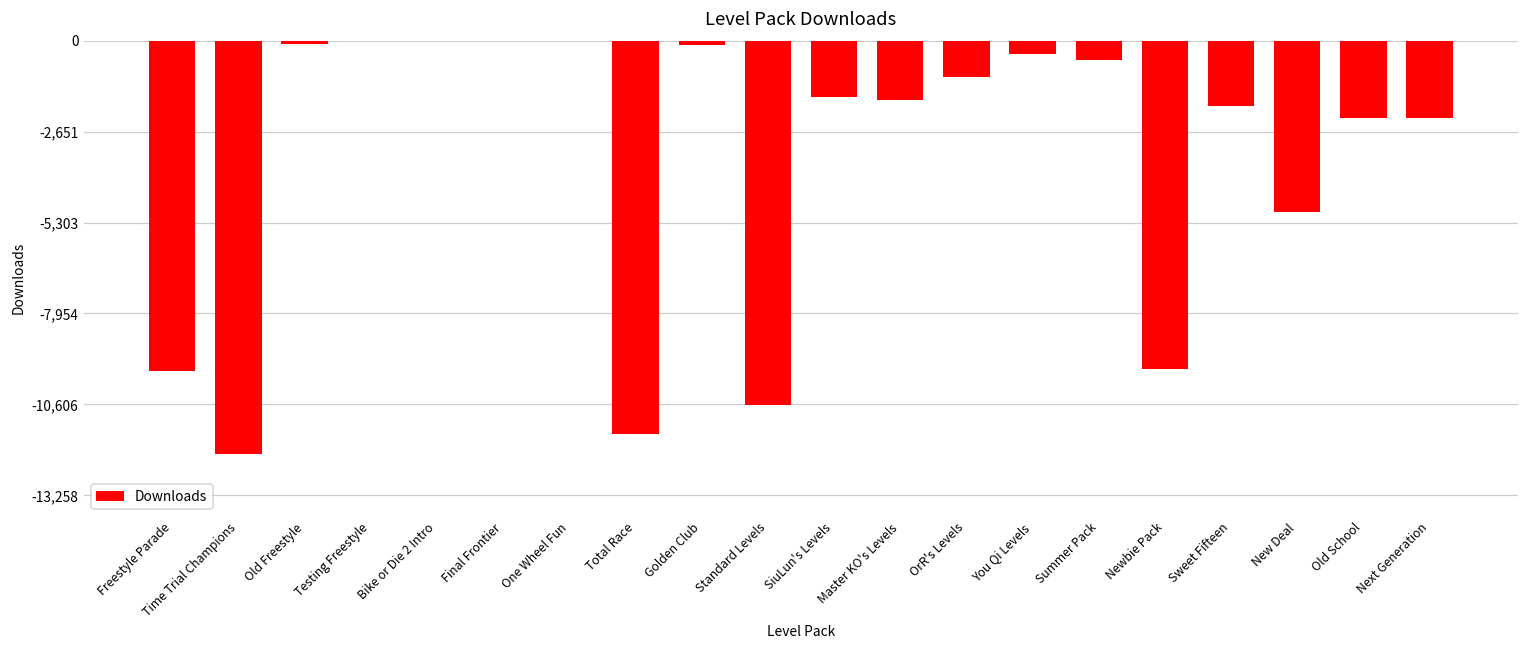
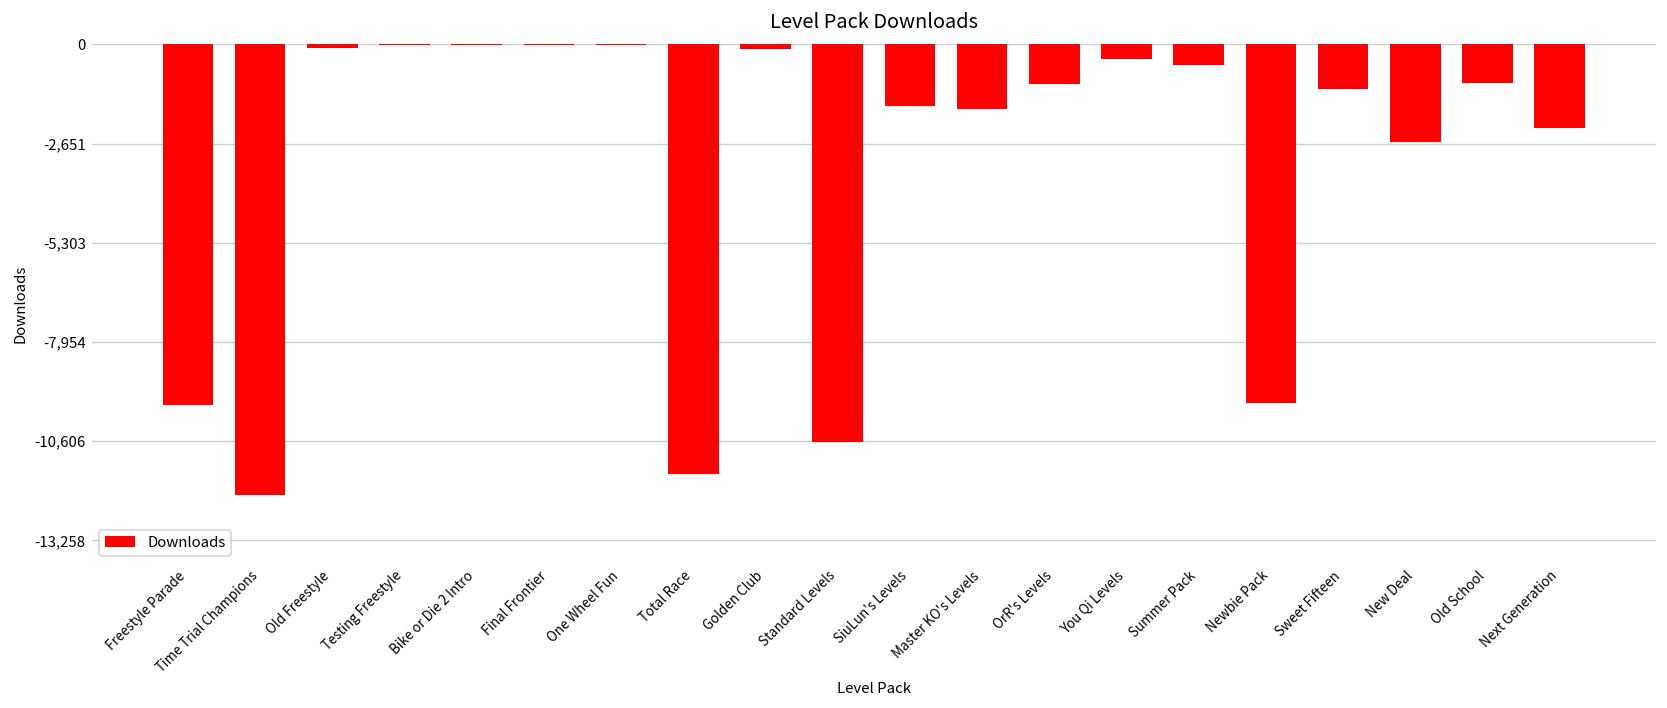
Sweet Fifteen: -1,900 -> -1,200
New Deal: -5,000 -> -2,600
Old School: -2,200 -> -1,000
